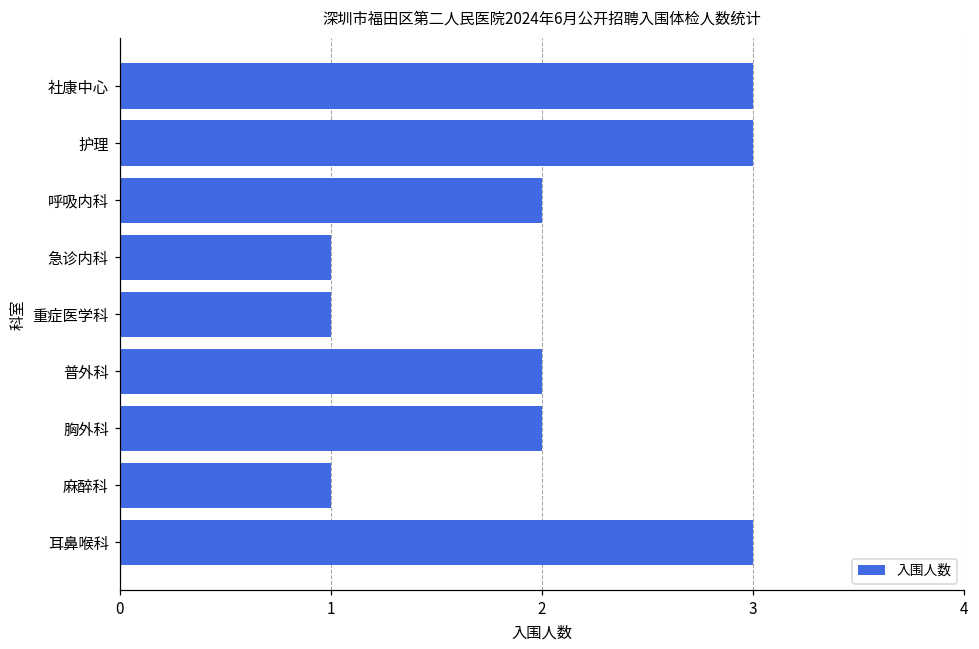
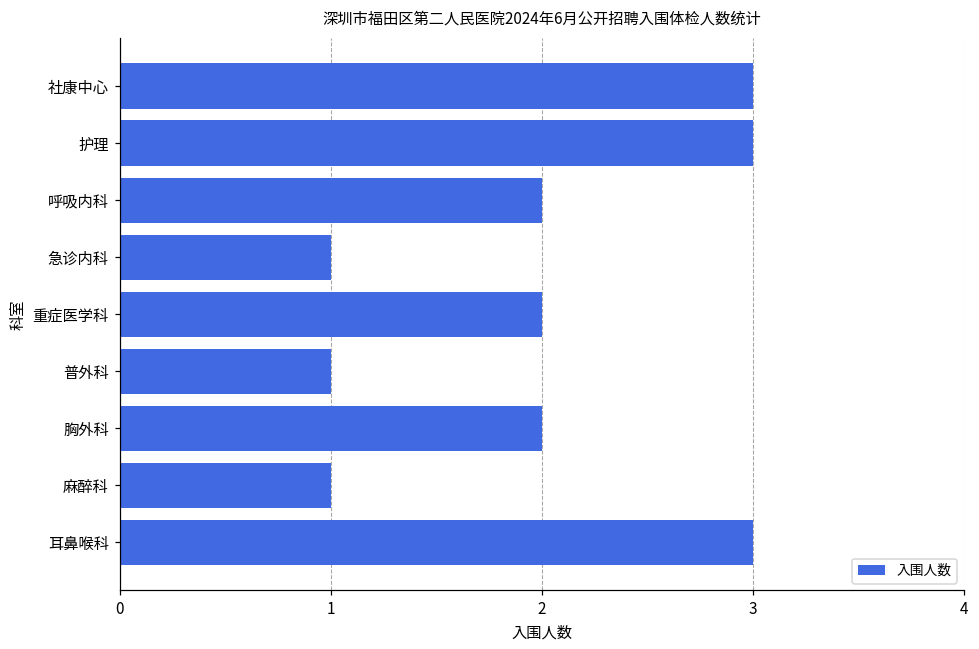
重症医学科: 1 -> 2
普外科: 2 -> 1
